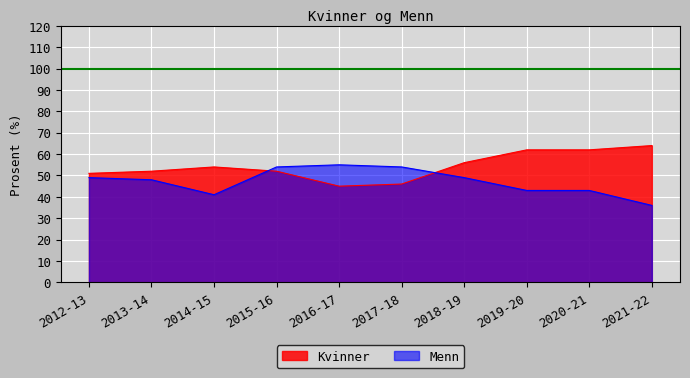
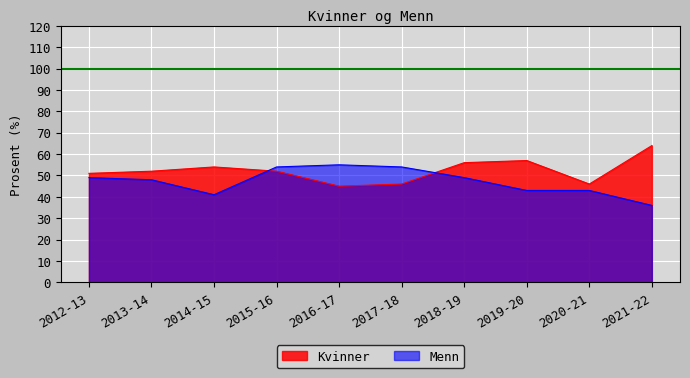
Kvinner, 2019-20: 62 -> 57
Kvinner, 2020-21: 62 -> 46
